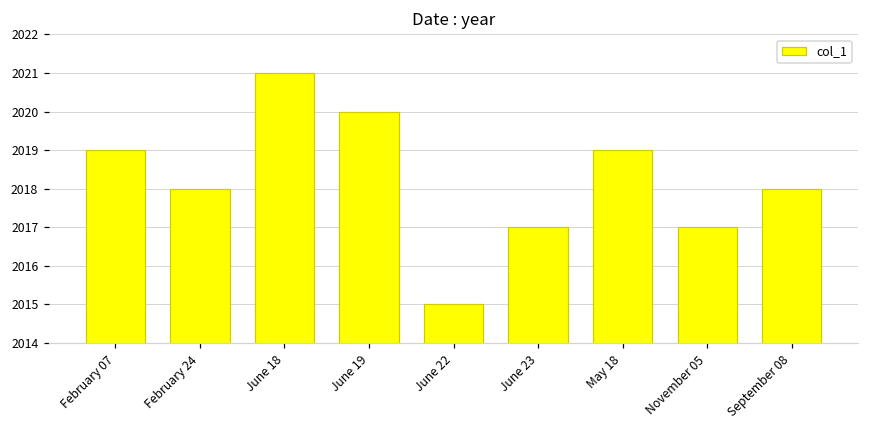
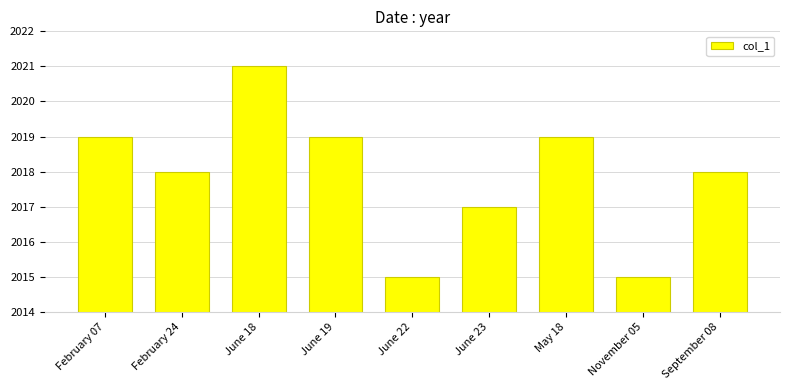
June 19: 2020 -> 2019
November 05: 2017 -> 2015
